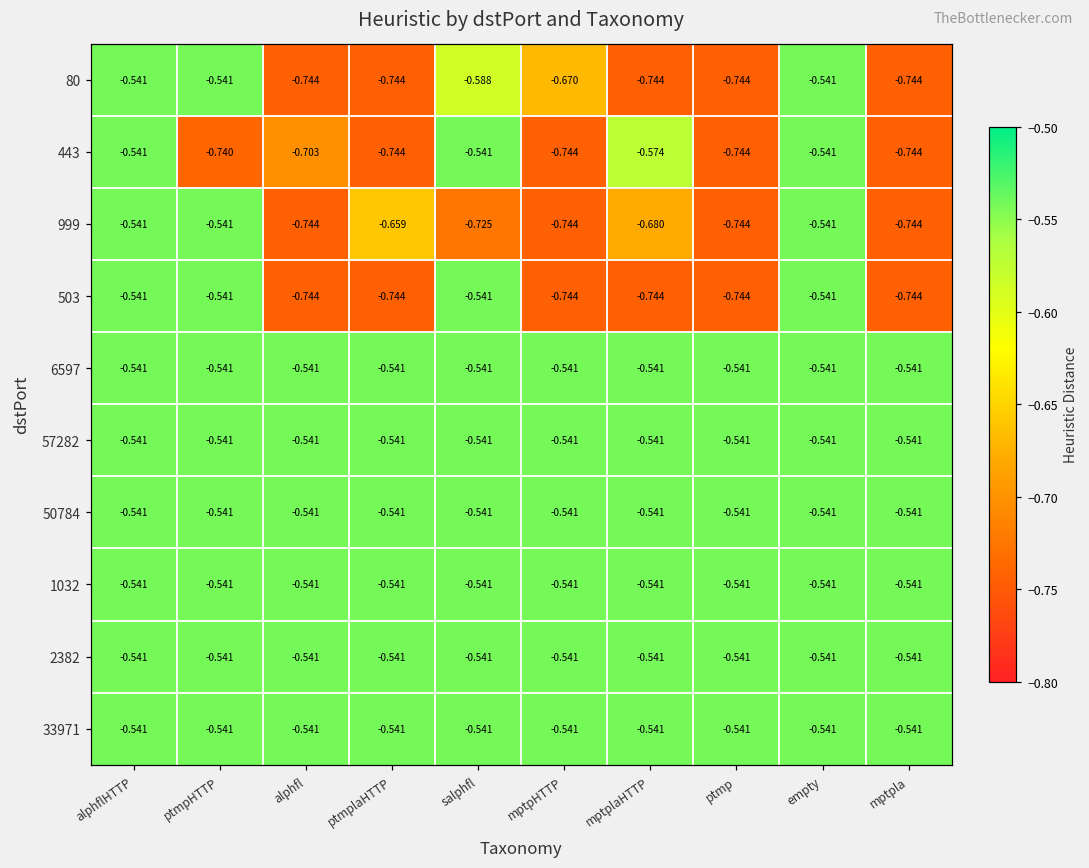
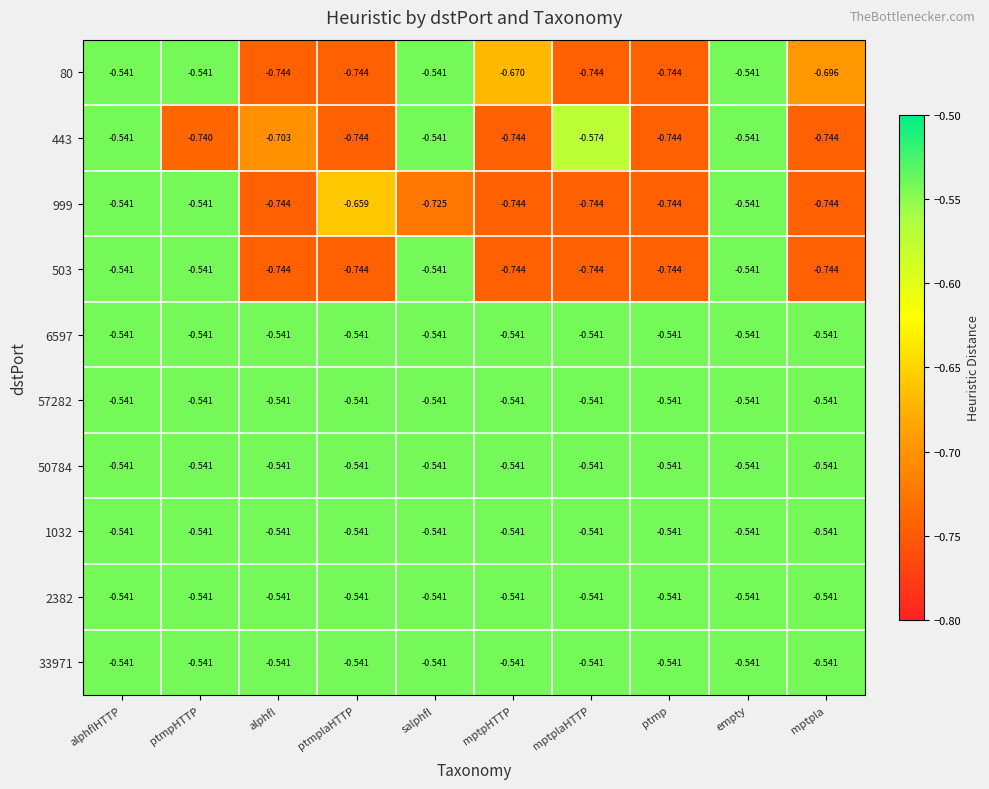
80, salphfl: -0.588 -> -0.541
80, mptpla: -0.744 -> -0.696
999, mptplaHTTP: -0.680 -> -0.744
